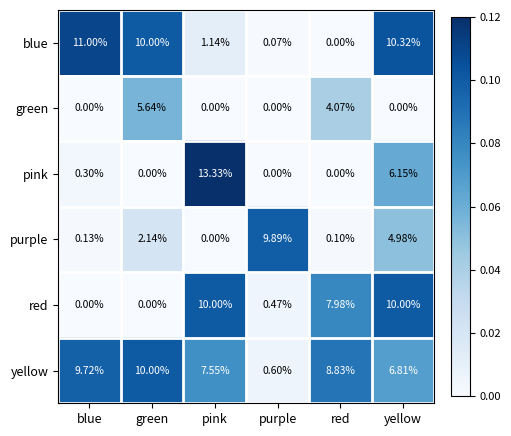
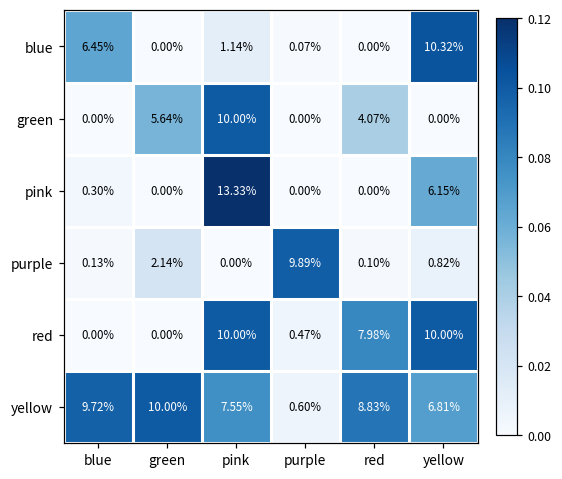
blue, blue: 11.00% -> 6.45%
blue, green: 10.00% -> 0.00%
green, pink: 0.00% -> 10.00%
purple, yellow: 4.98% -> 0.82%
